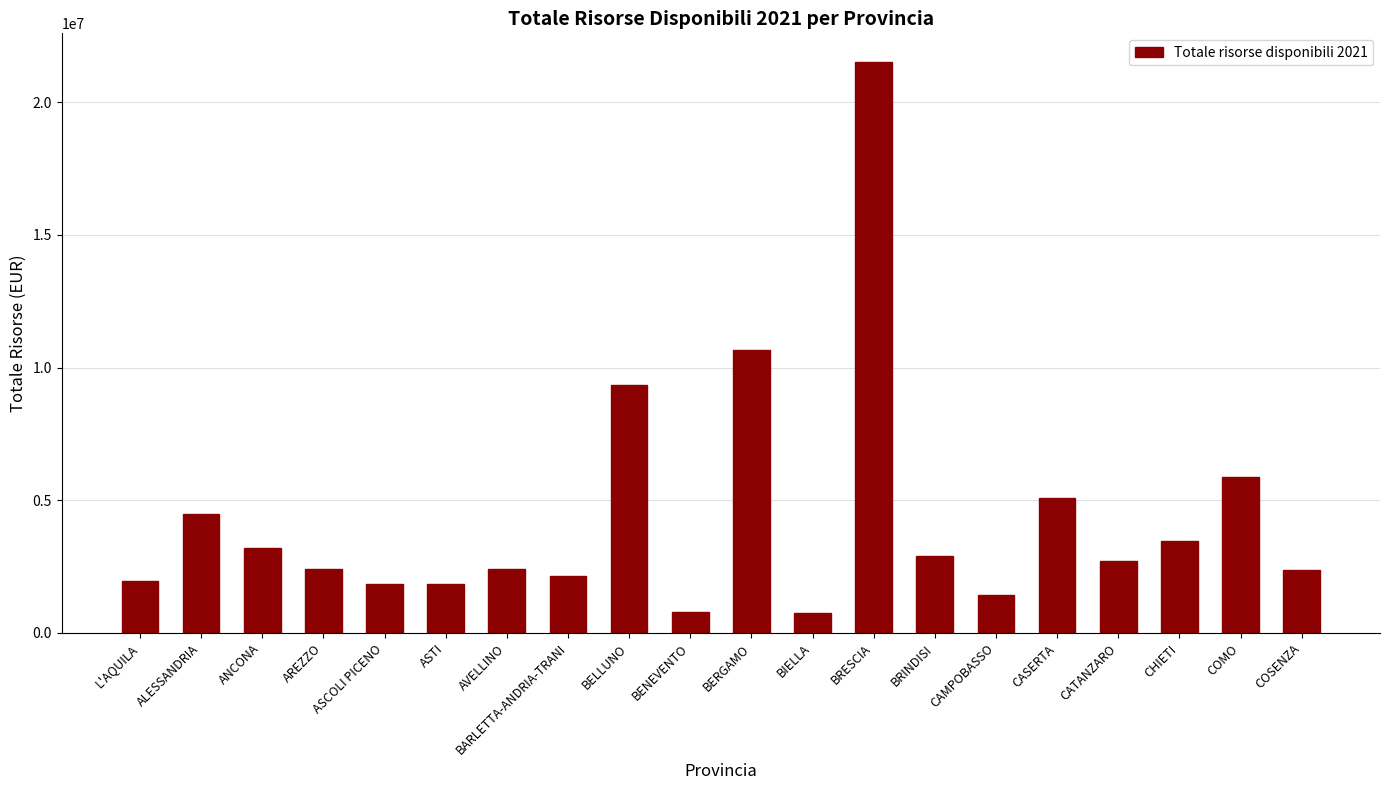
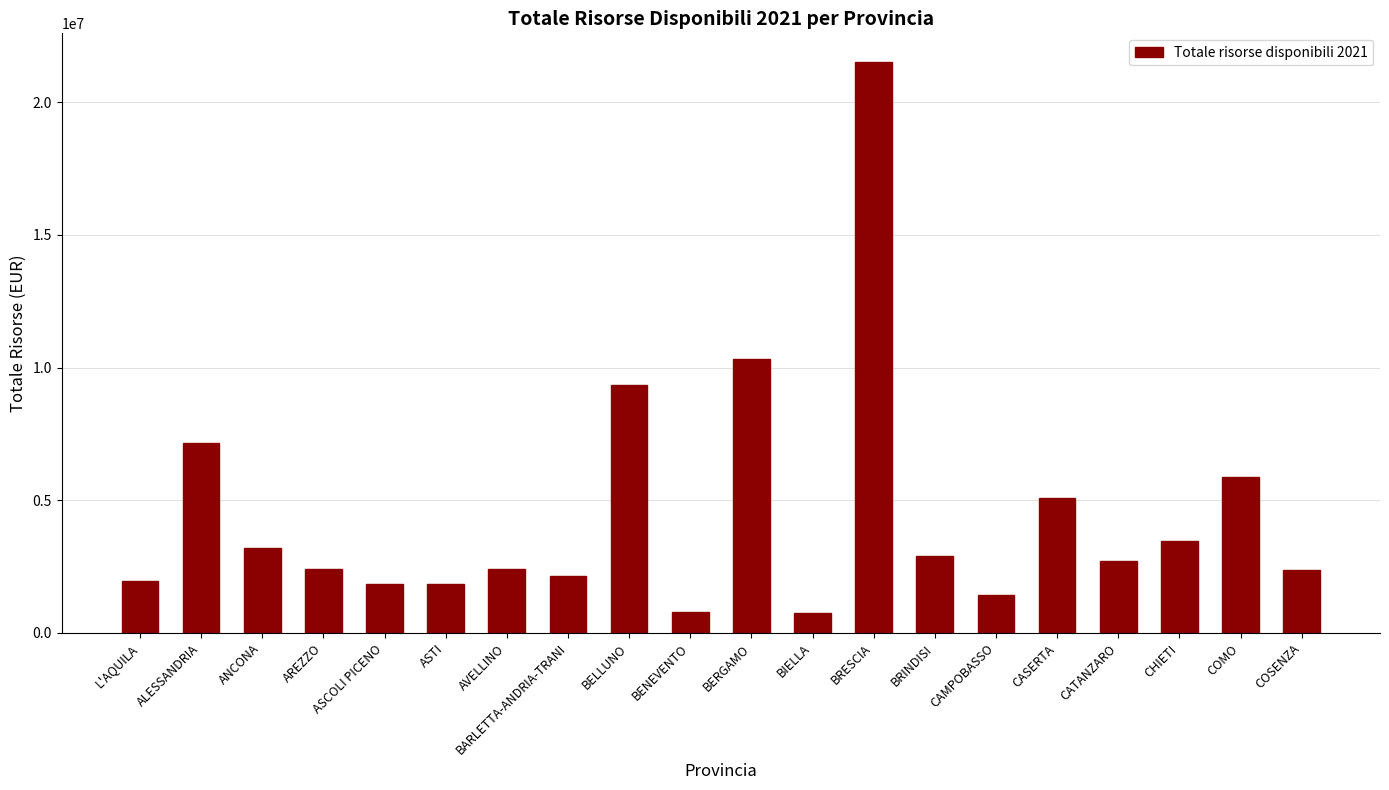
ALESSANDRIA: 4500000 -> 7100000
BERGAMO: 10700000 -> 10300000
